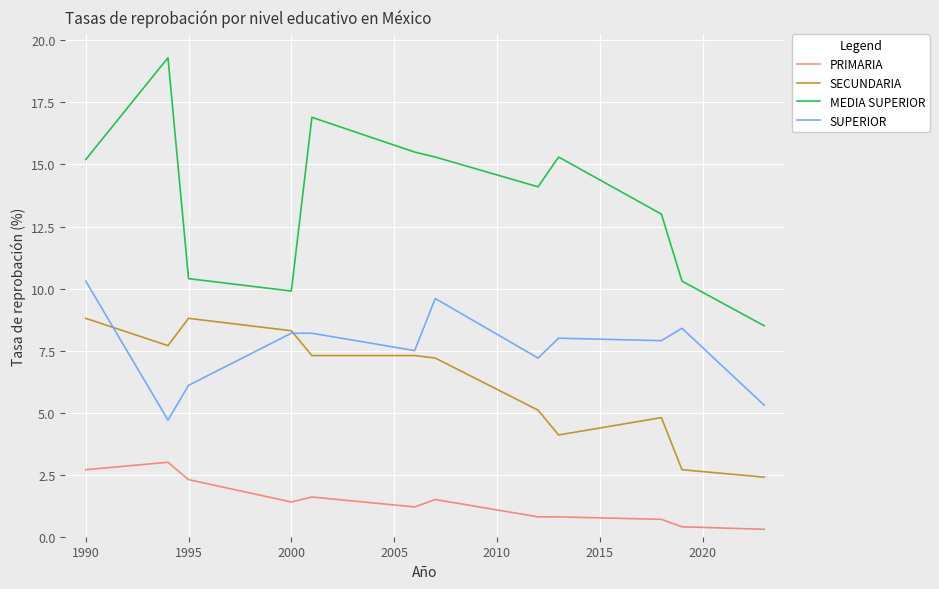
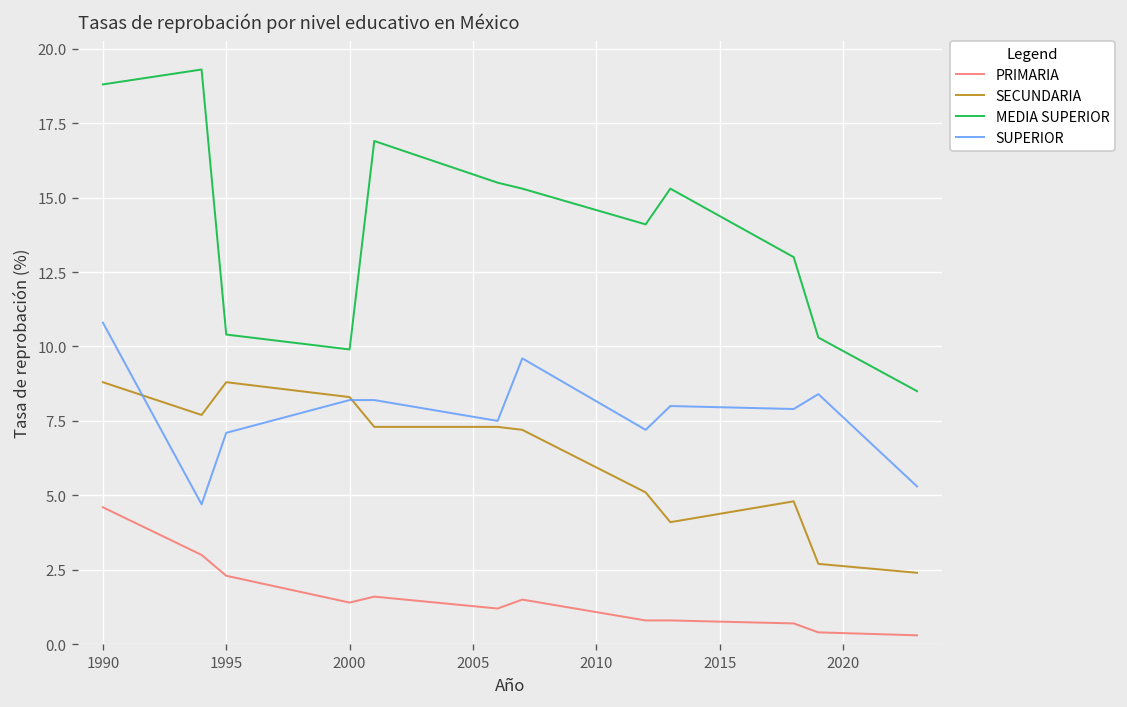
PRIMARIA, 1990: 2.7 -> 4.6
MEDIA SUPERIOR, 1990: 15.2 -> 18.8
SUPERIOR, 1990: 10.3 -> 10.8
SUPERIOR, 1995: 6.1 -> 7.1
